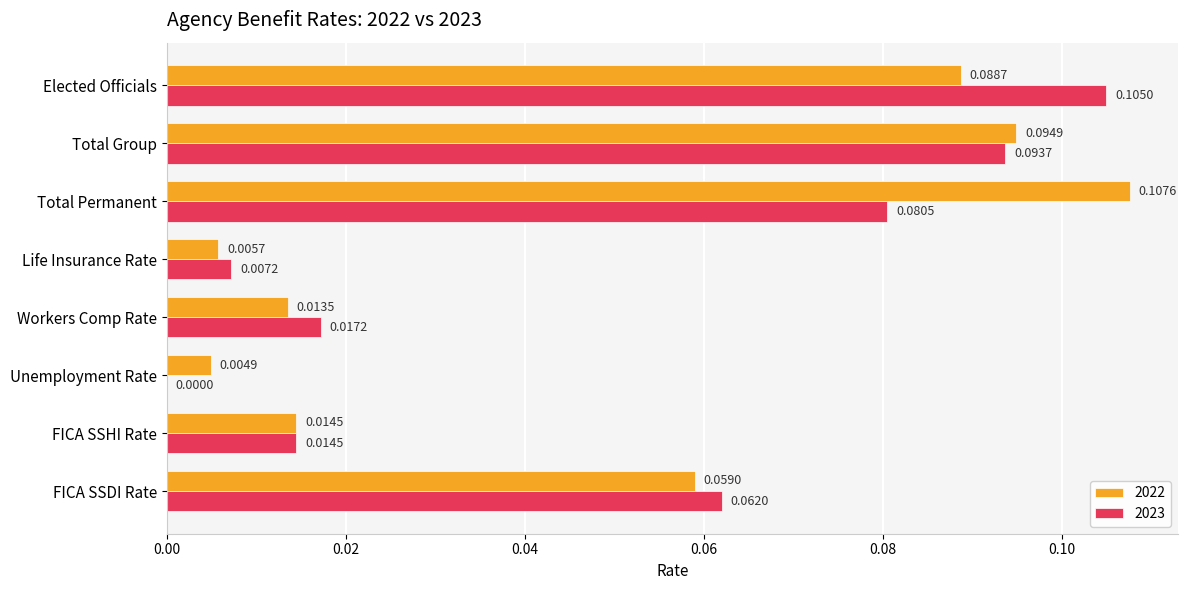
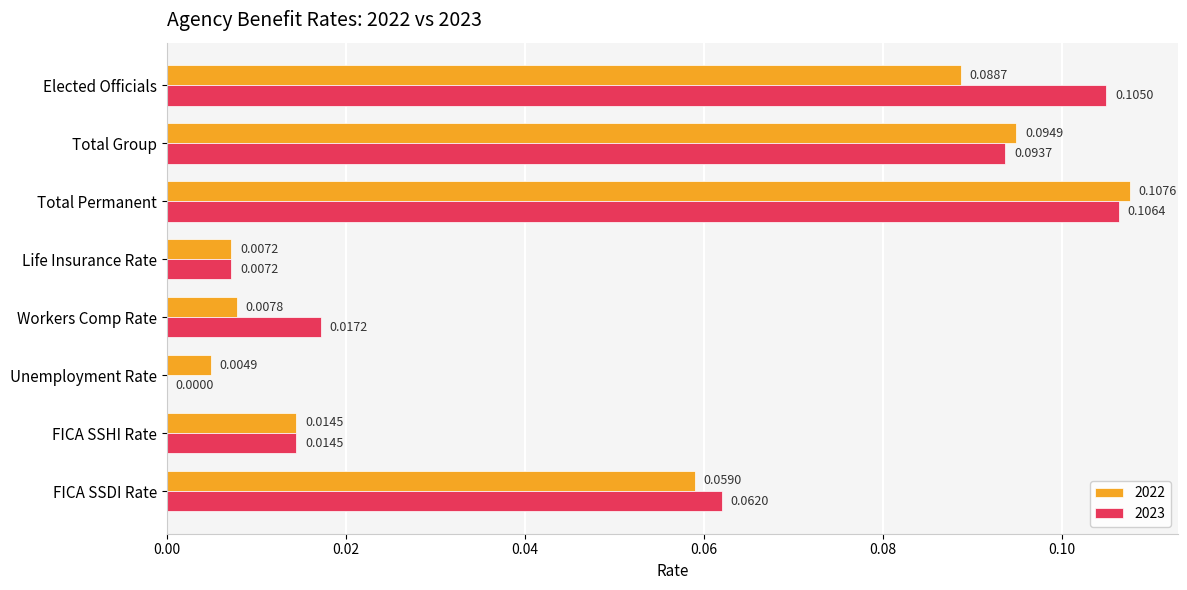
2023, Total Permanent: 0.0805 -> 0.1064
2022, Life Insurance Rate: 0.0057 -> 0.0072
2022, Workers Comp Rate: 0.0135 -> 0.0078
